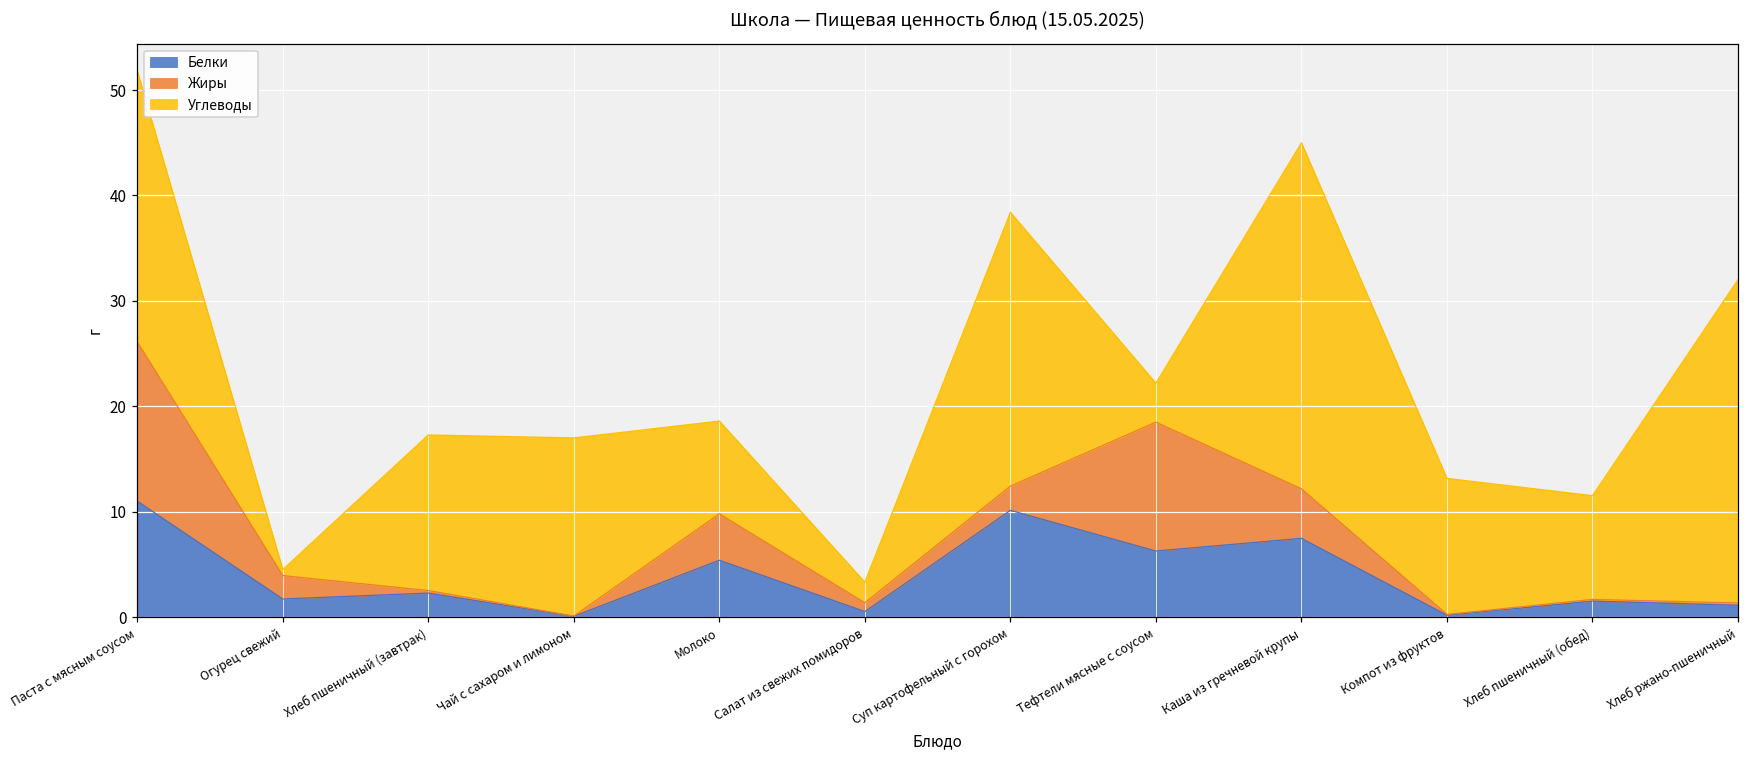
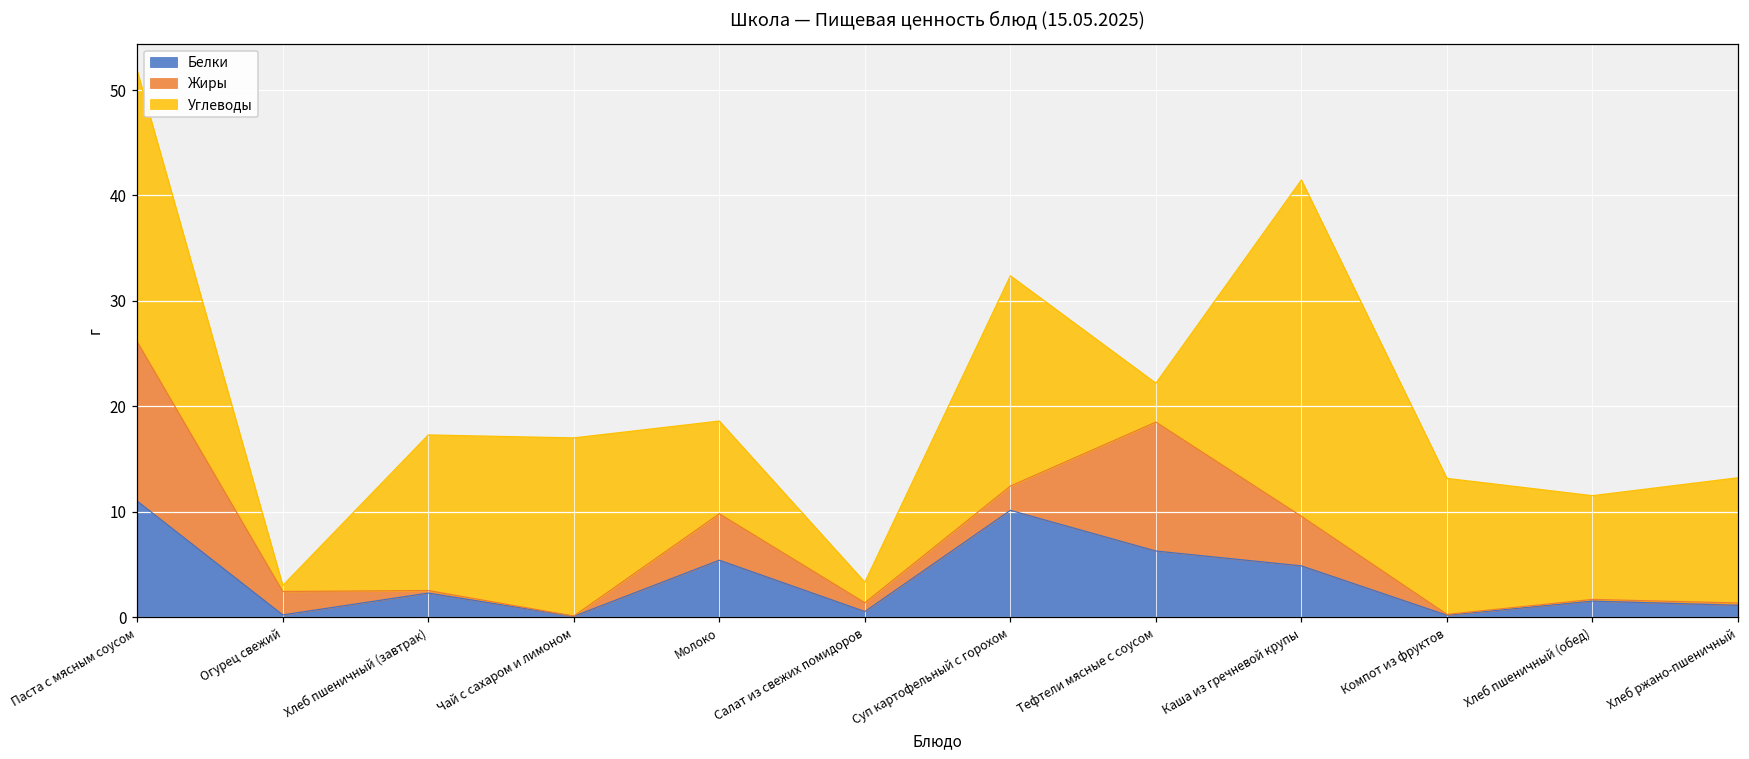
Белки, Огурец свежий: 2 -> 0
Углеводы, Суп картофельный с горохом: 26 -> 20
Белки, Каша из гречневой крупы: 7 -> 5
Углеводы, Каша из гречневой крупы: 33 -> 32
Углеводы, Хлеб ржано-пшеничный: 31 -> 12
